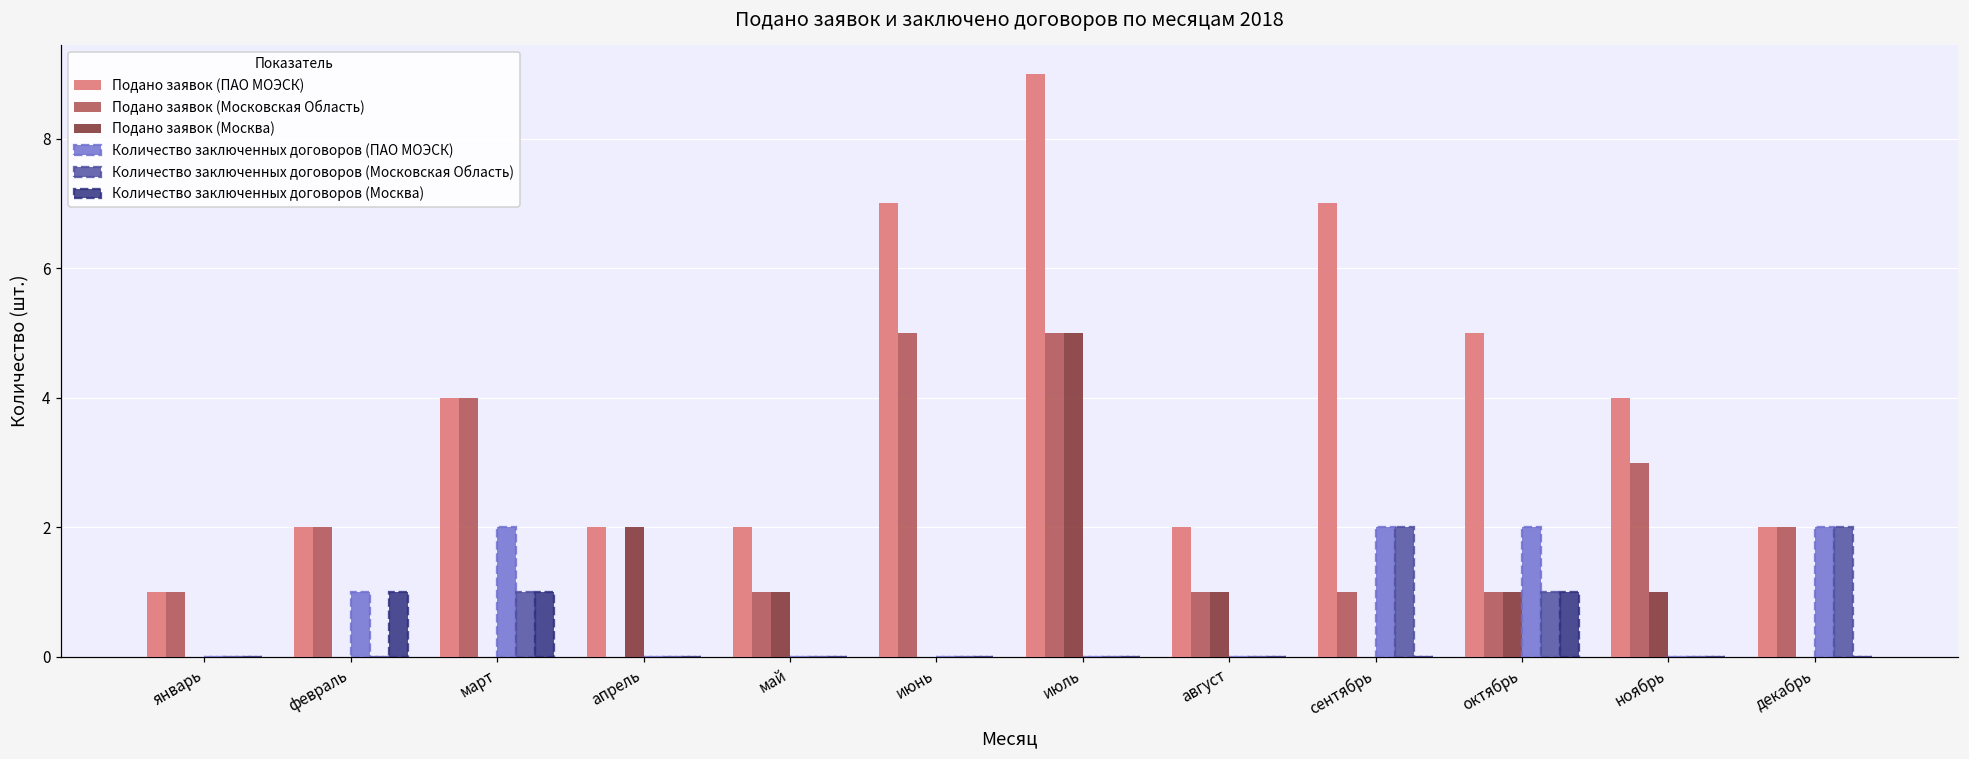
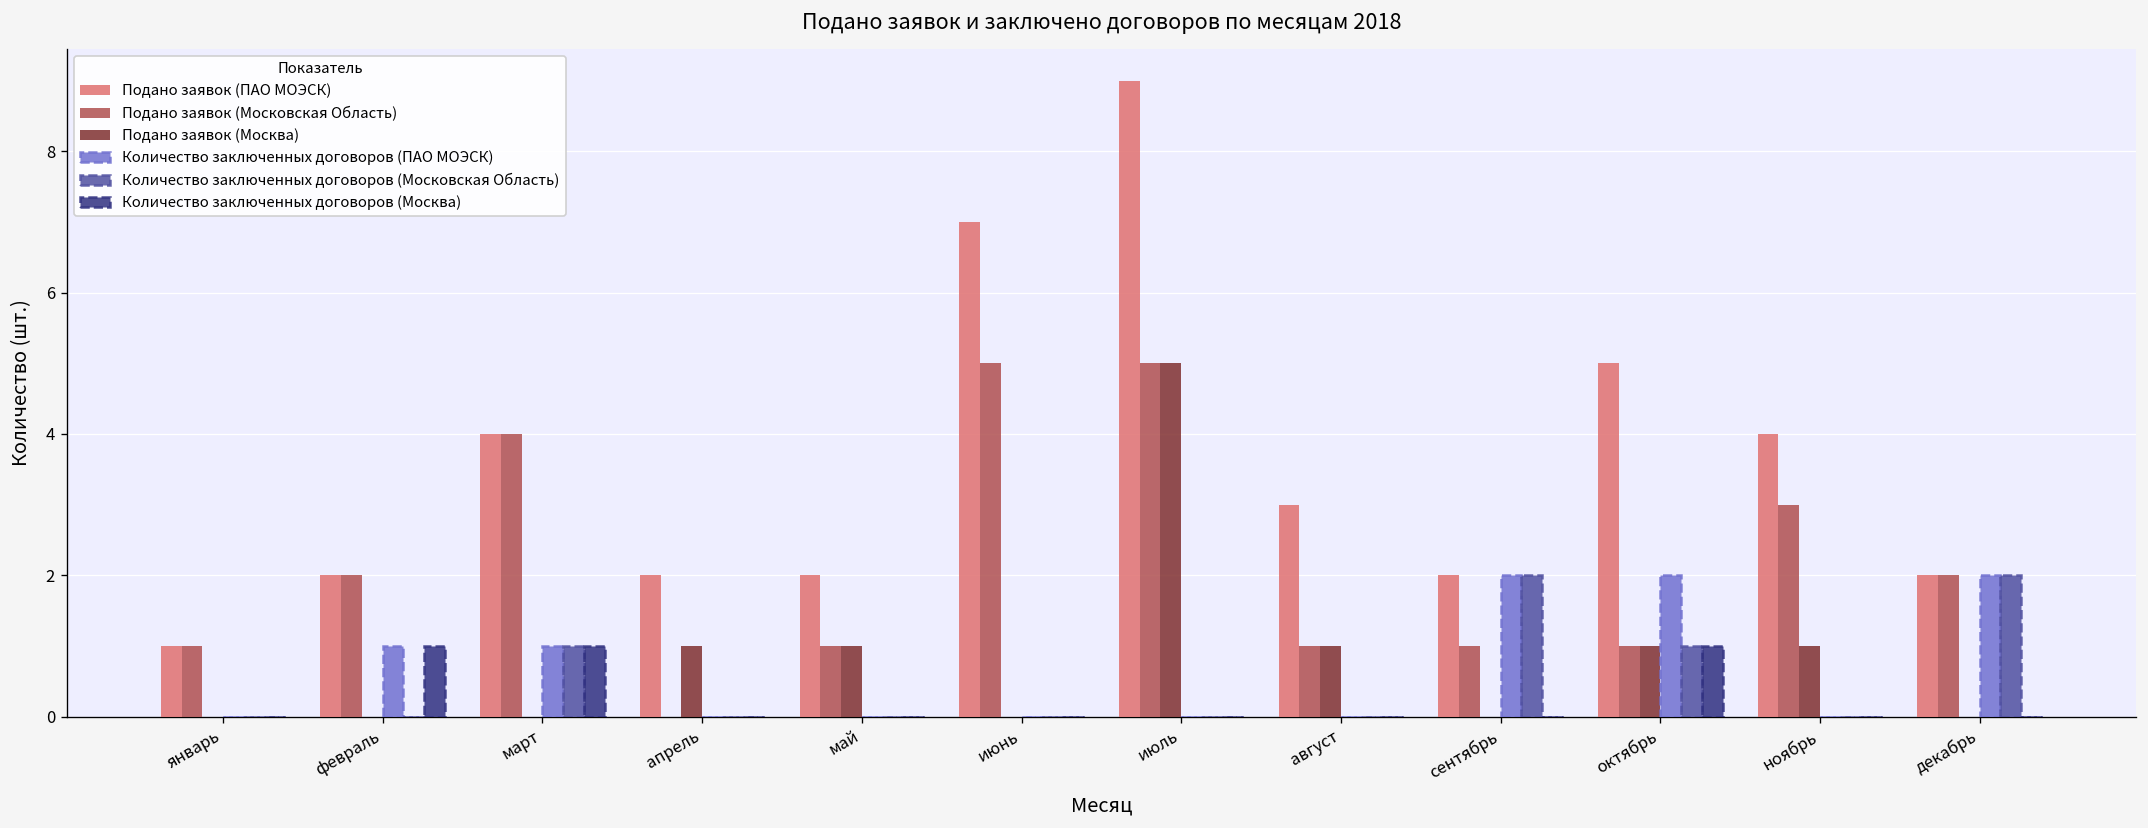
Количество заключенных договоров (ПАО МОЭСК), март: 2 -> 1
Подано заявок (Москва), апрель: 2 -> 1
Подано заявок (ПАО МОЭСК), август: 2 -> 3
Подано заявок (ПАО МОЭСК), сентябрь: 7 -> 2
